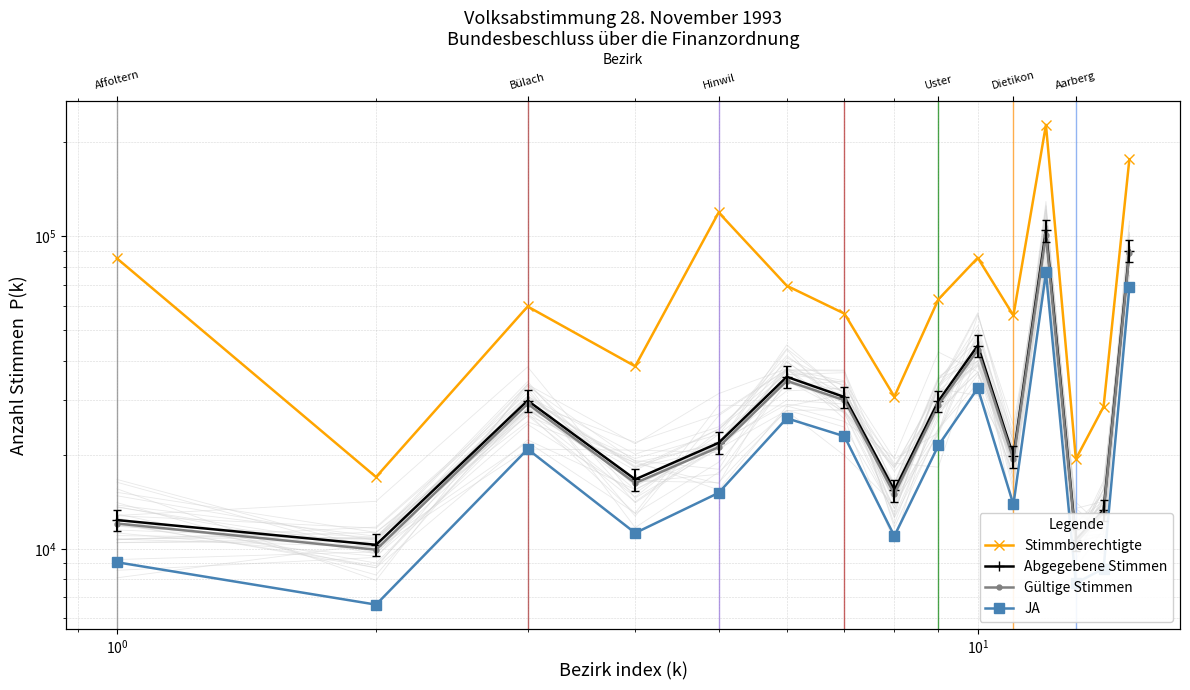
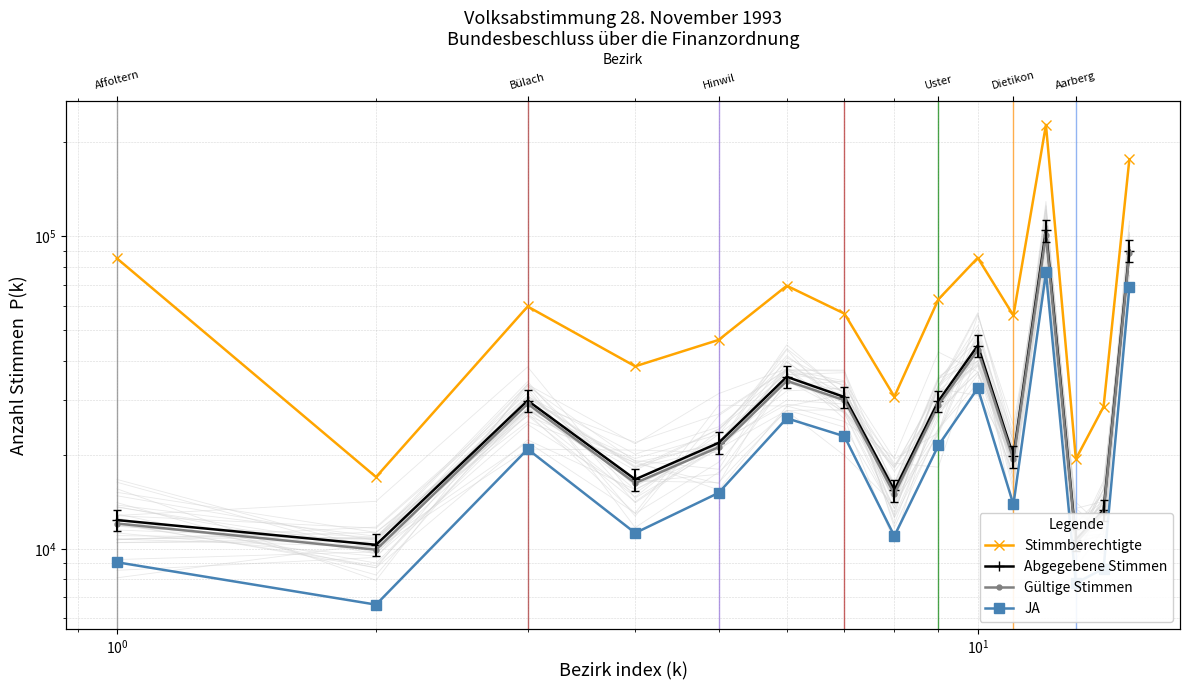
Stimmberechtigte, Hinwil: 119000 -> 47000
